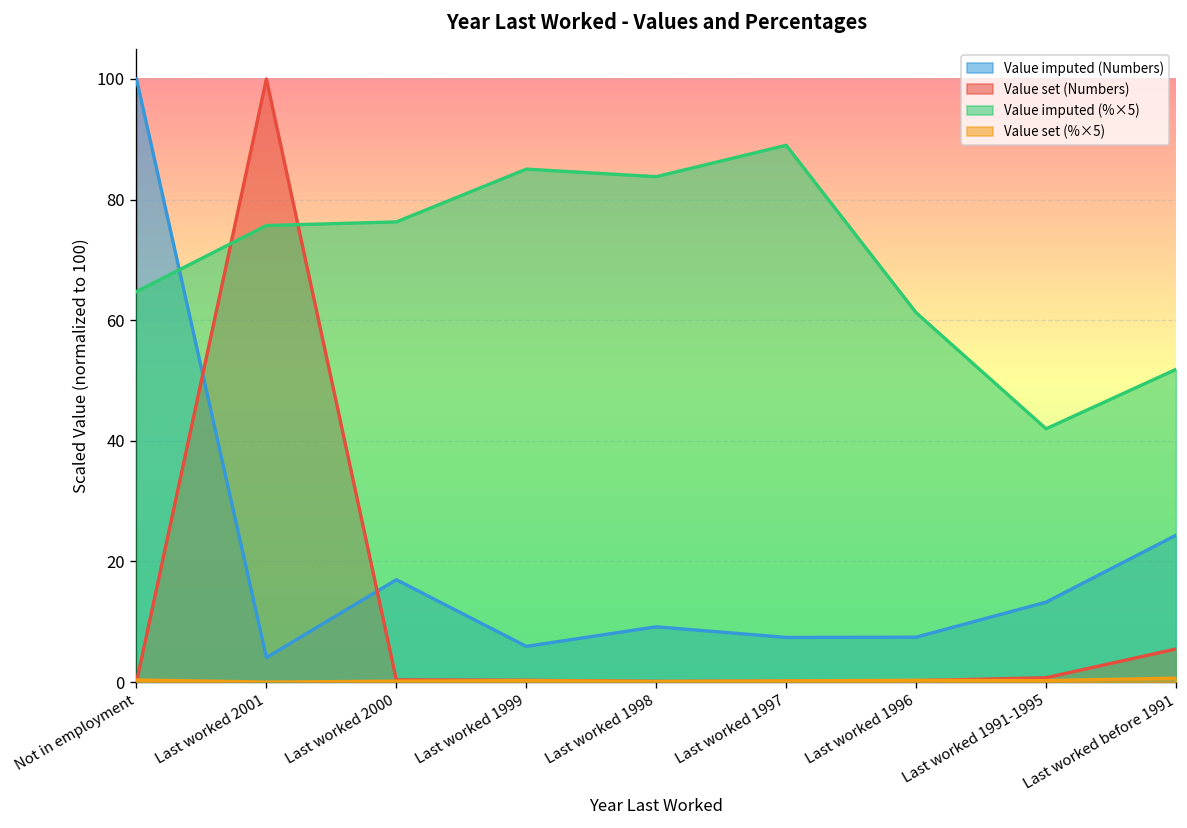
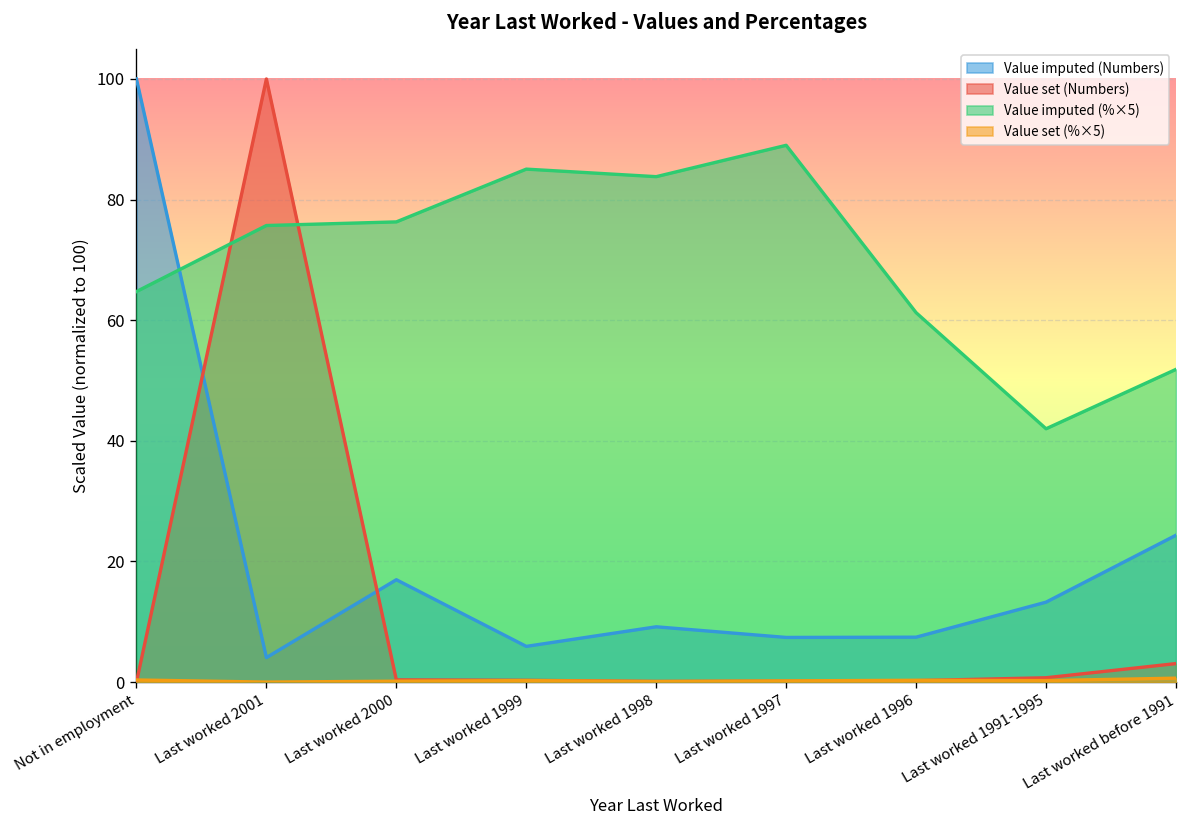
Value set (Numbers), Last worked before 1991: 5 -> 3
